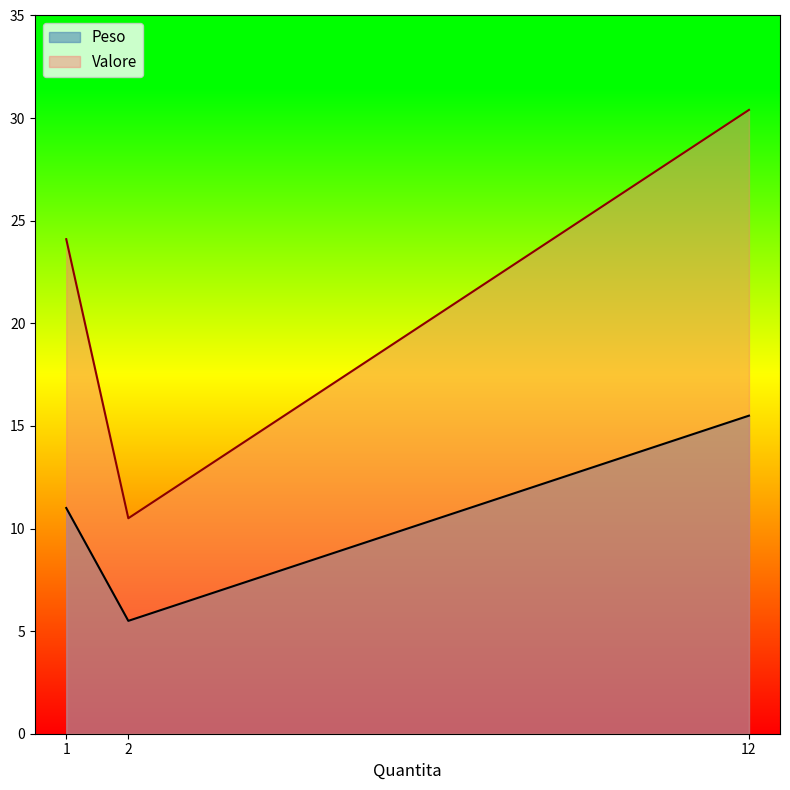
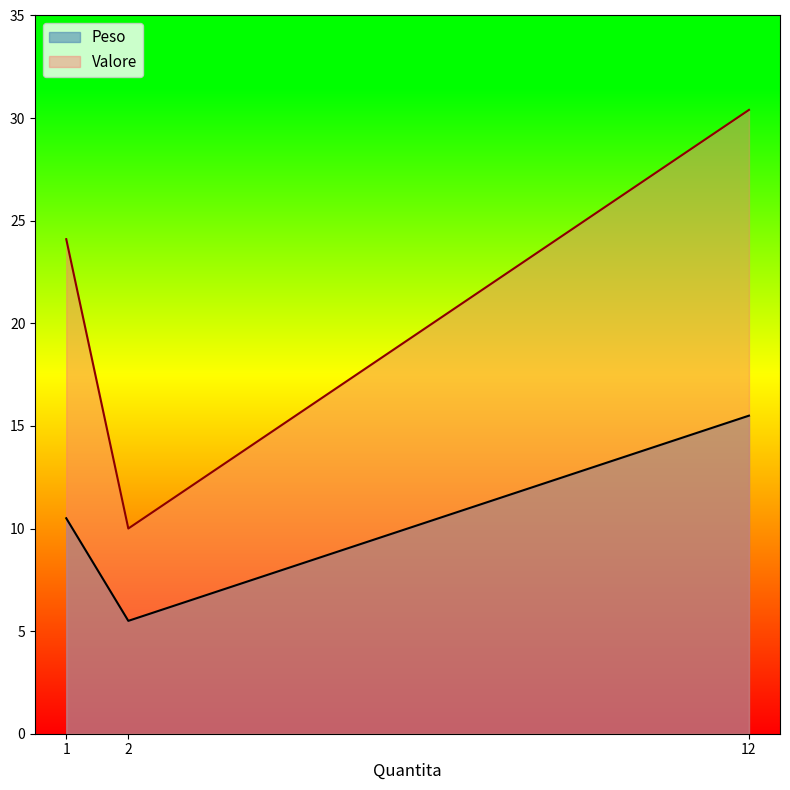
Peso, 1: 11.0 -> 10.5
Valore, 2: 10.5 -> 10.0
